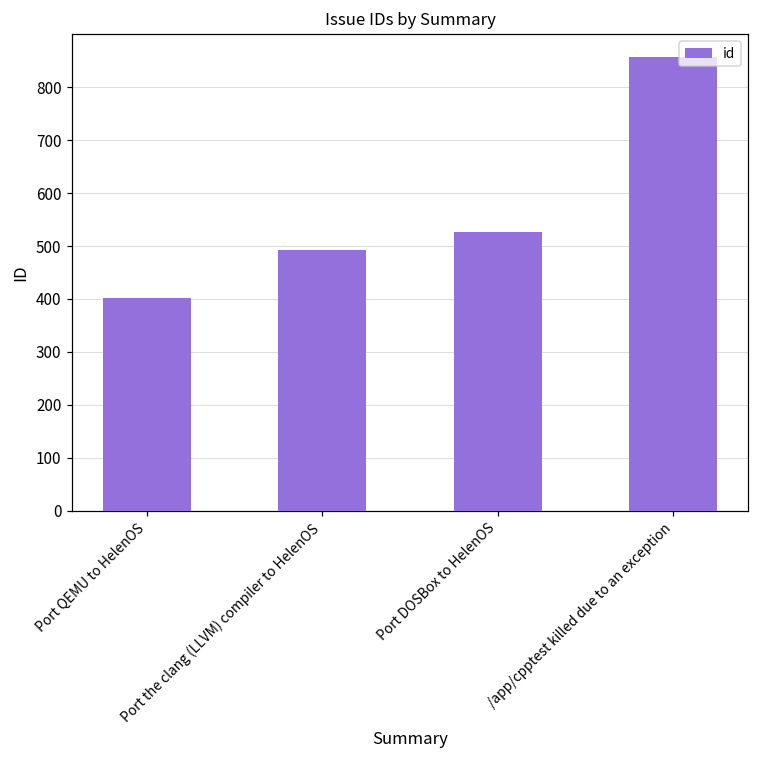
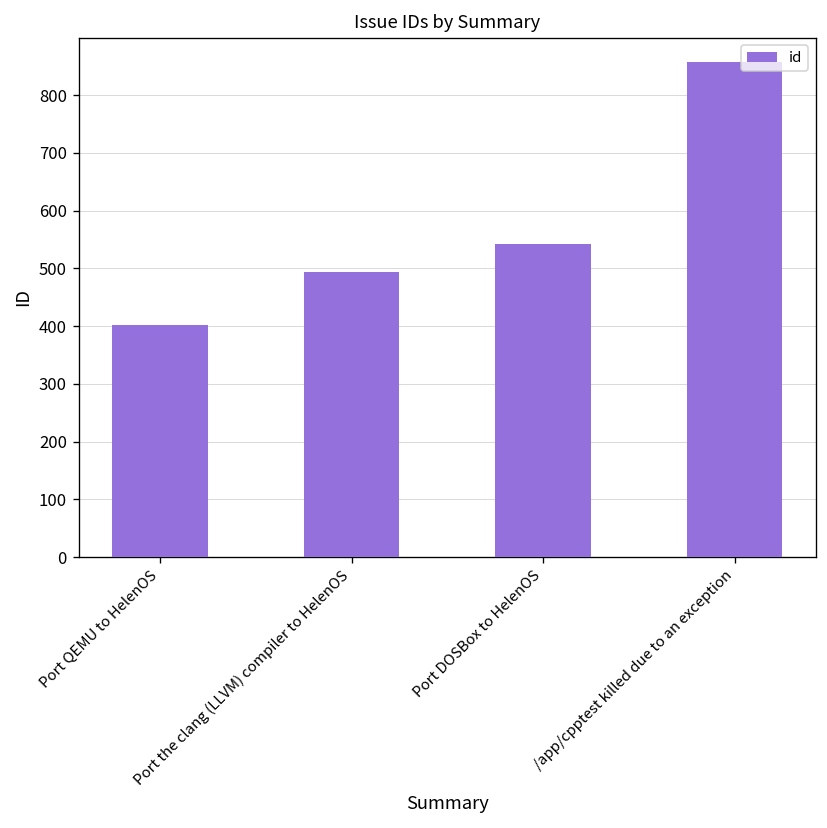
Port DOSBox to HelenOS: 530 -> 540
